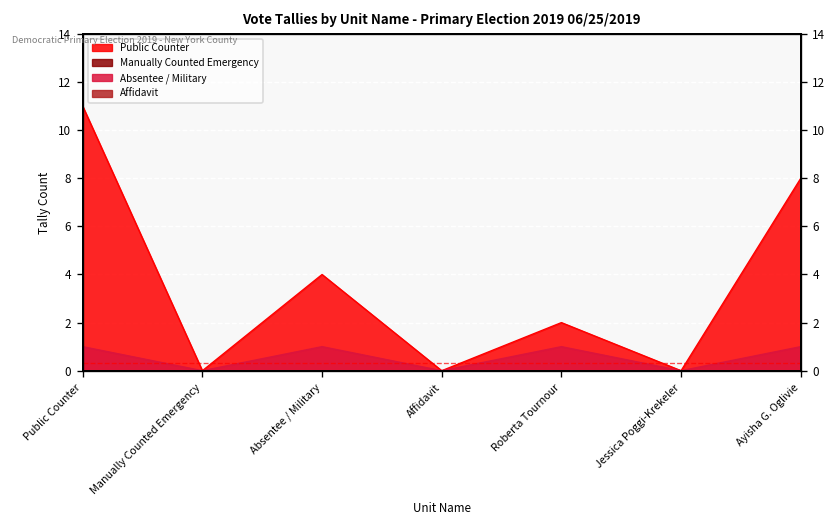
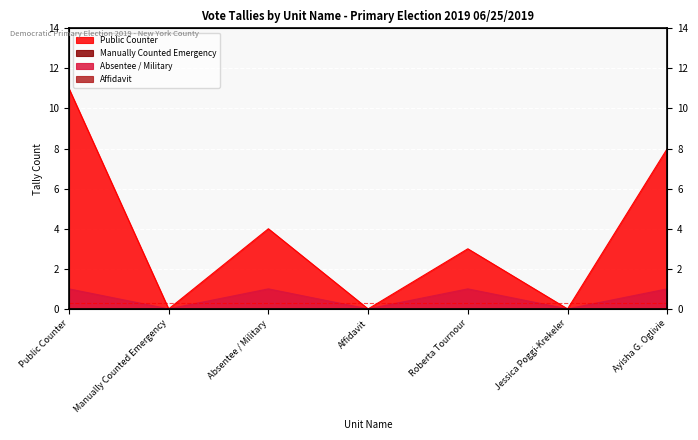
Public Counter, Roberta Tournour: 2 -> 3
